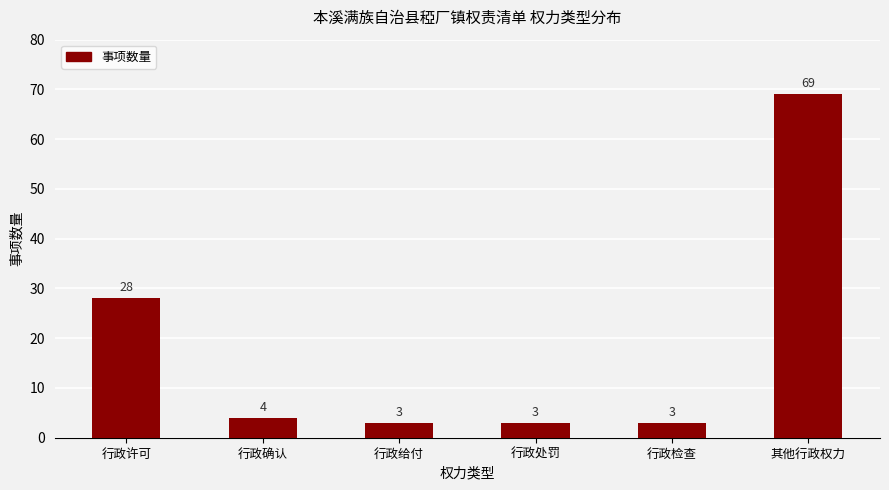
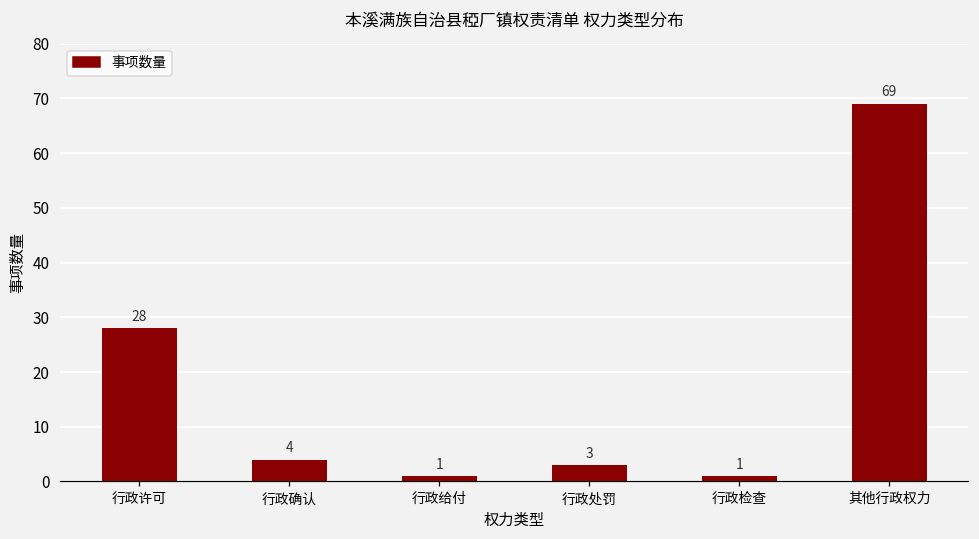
行政给付: 3 -> 1
行政检查: 3 -> 1
